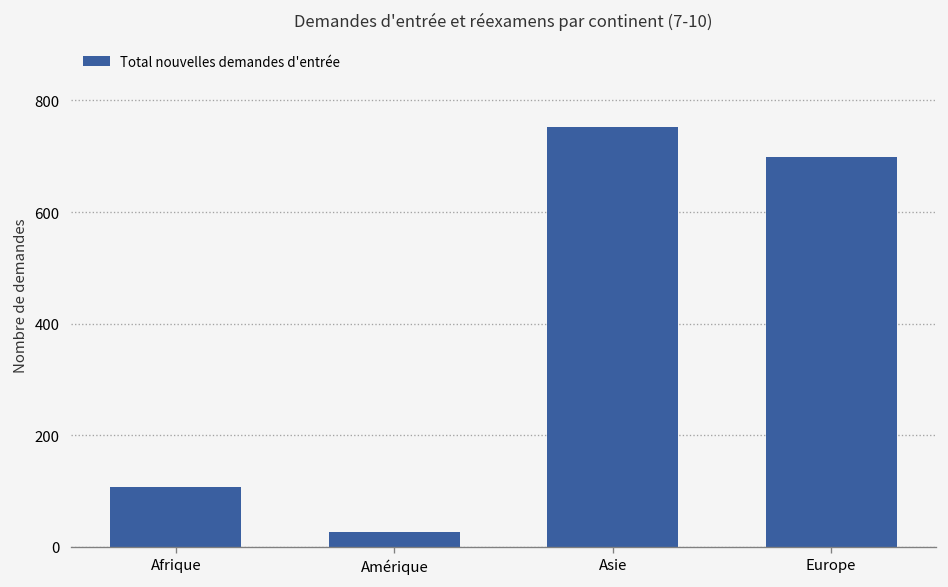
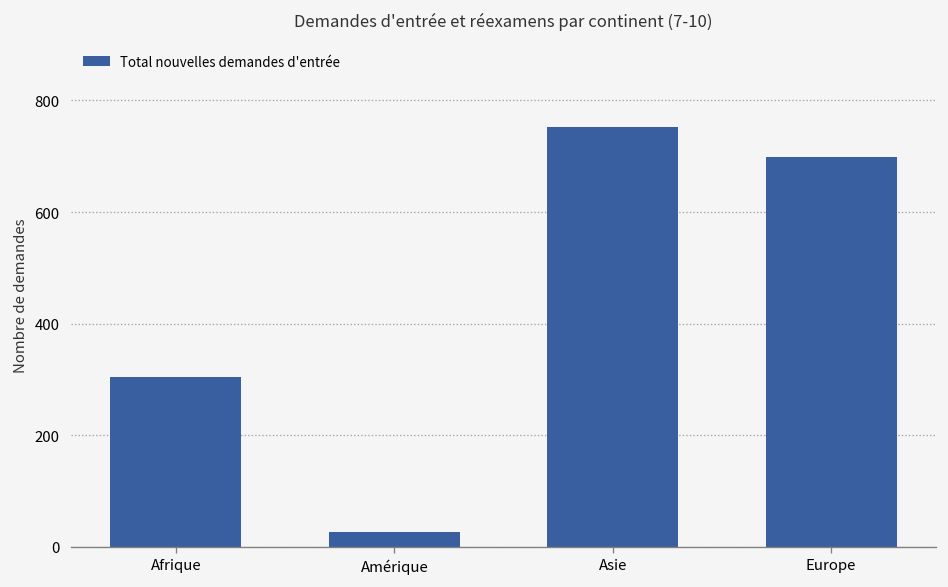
Afrique: 110 -> 310
